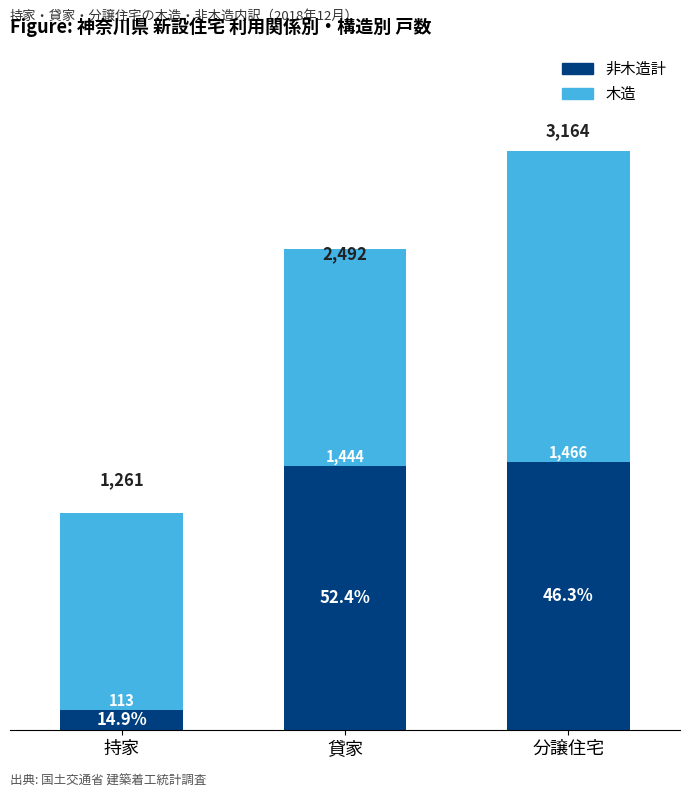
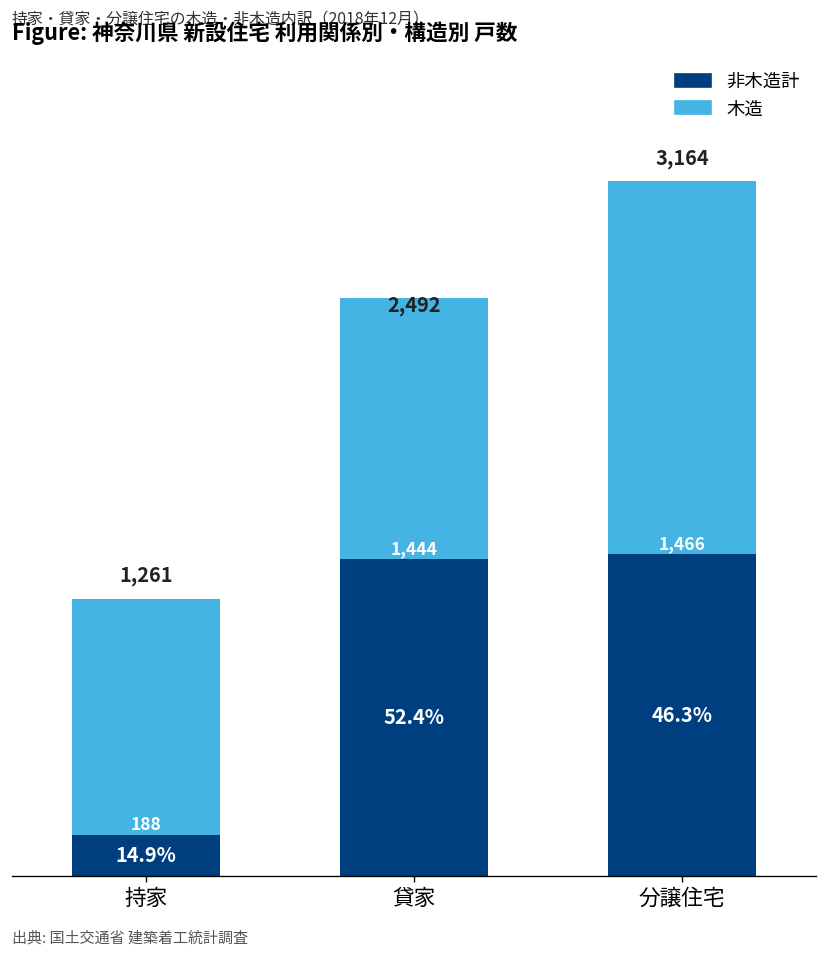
非木造計, 持家: 113 -> 188
